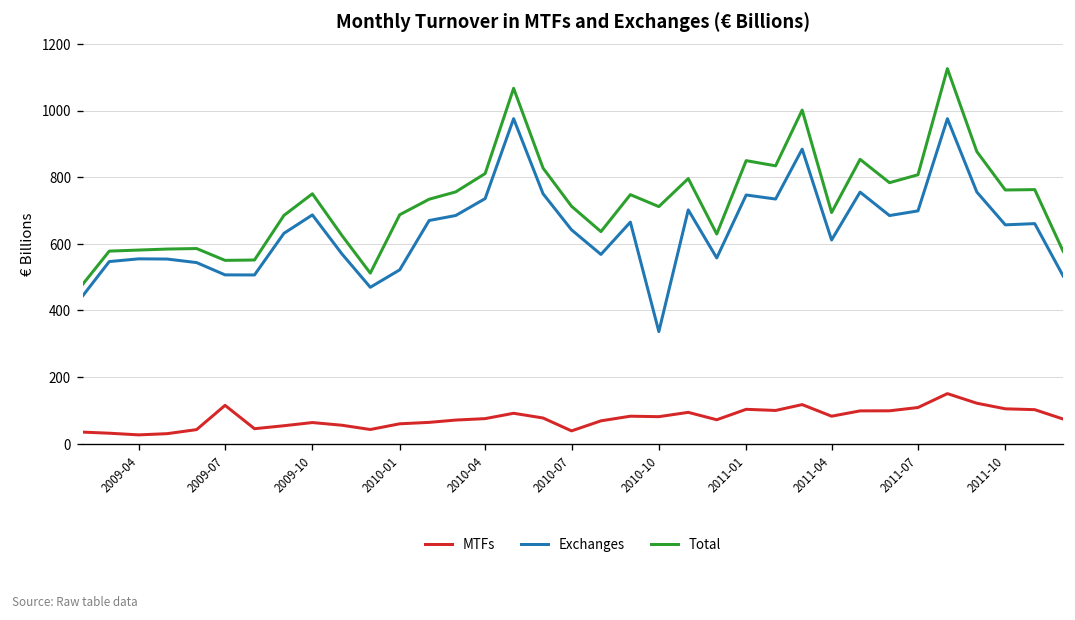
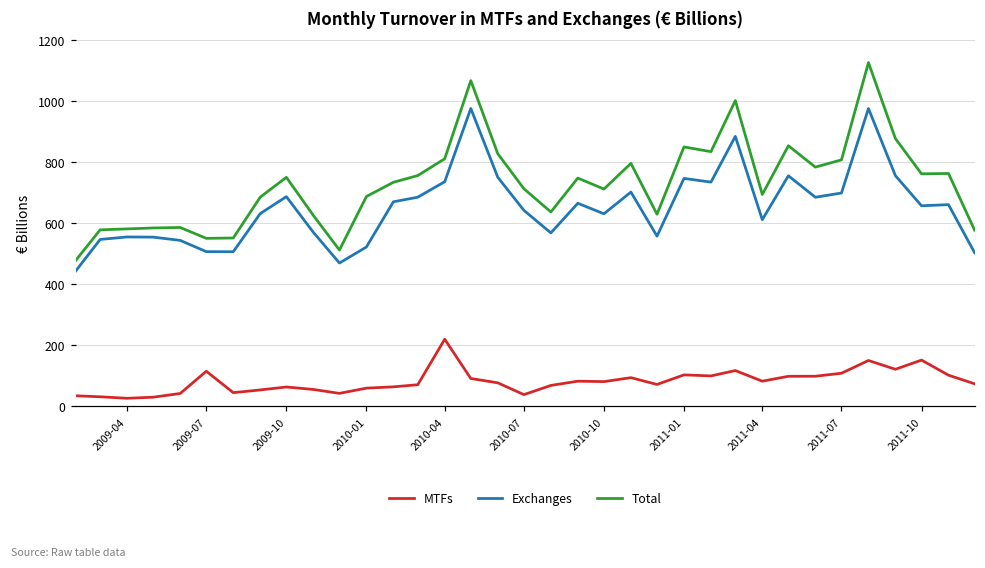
MTFs, 2010-04: 80 -> 220
Exchanges, 2010-10: 340 -> 630
MTFs, 2011-10: 100 -> 150
